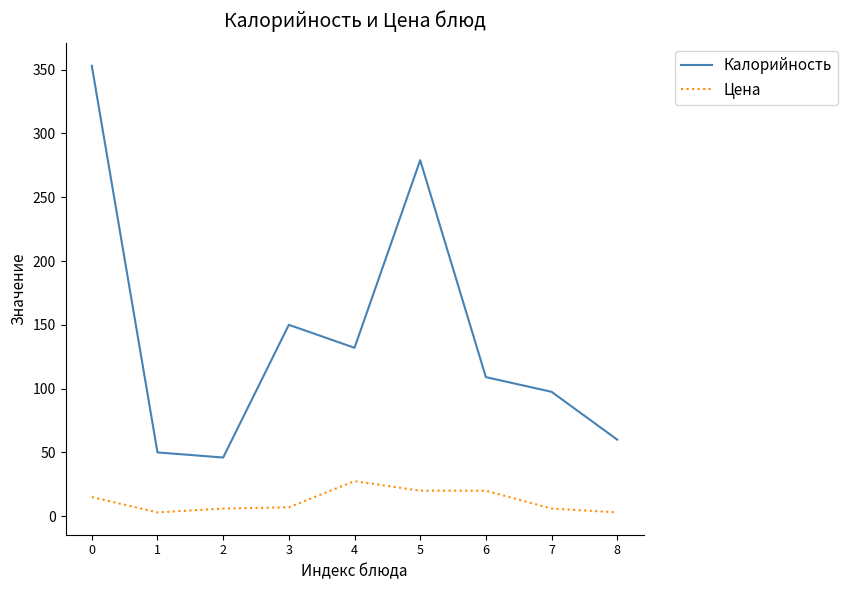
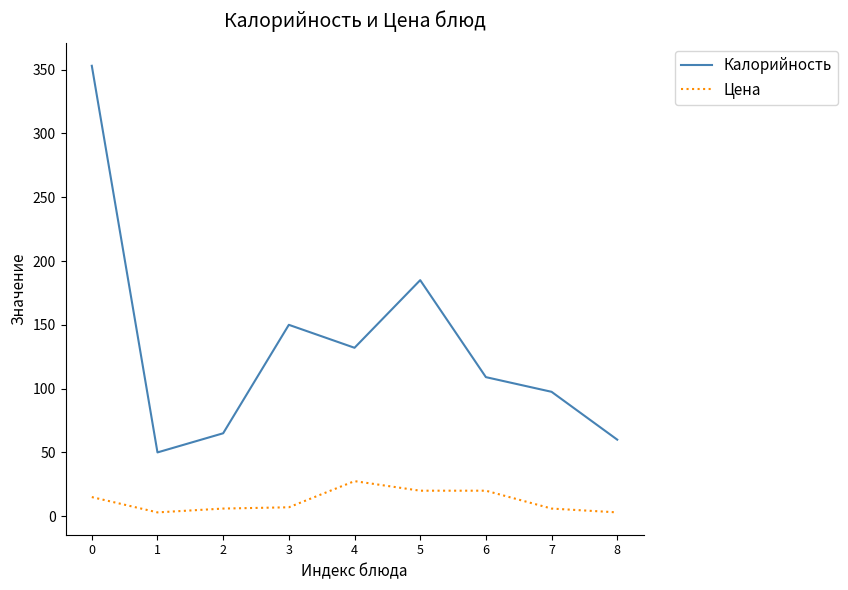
Калорийность, 2: 46 -> 65
Калорийность, 5: 279 -> 185
